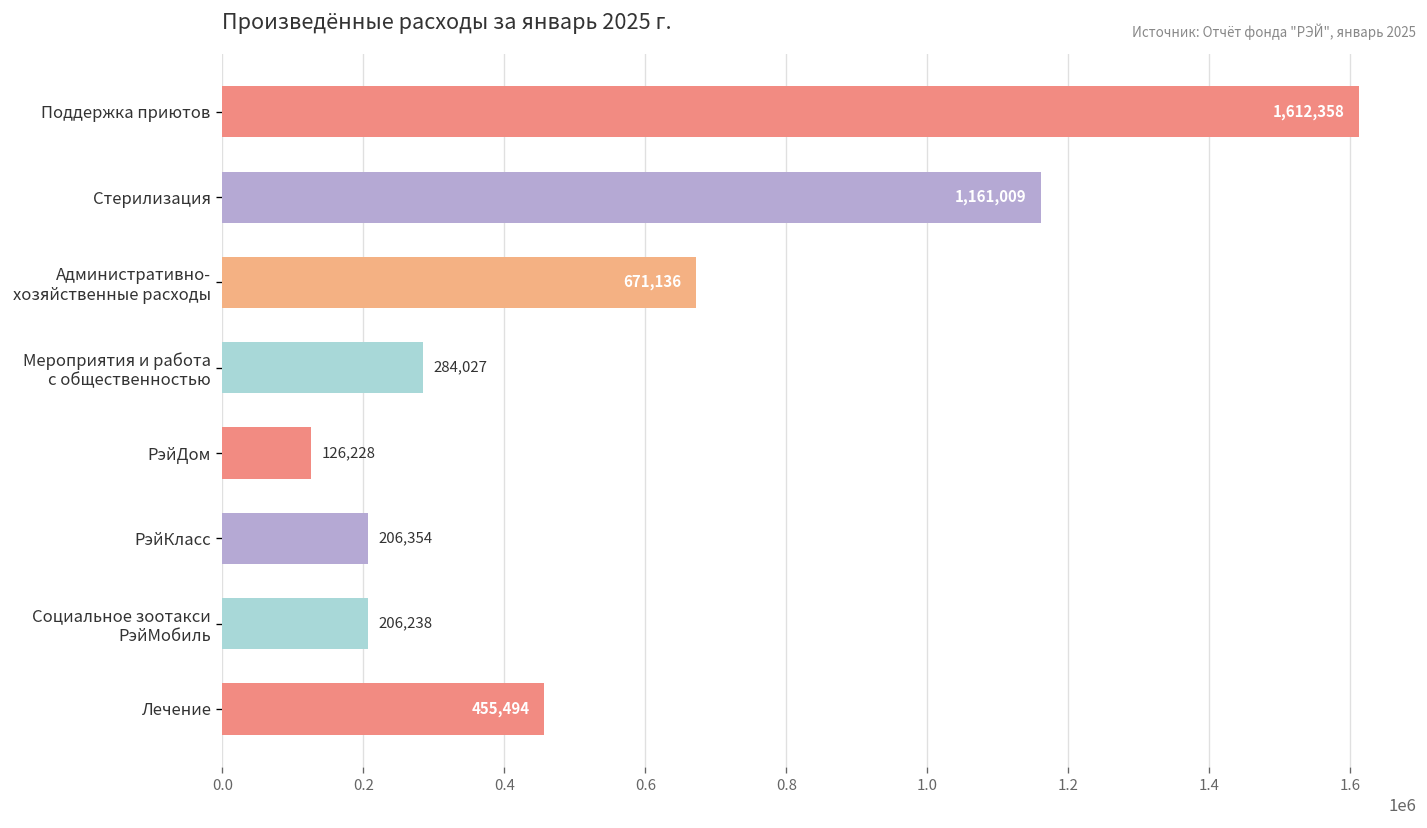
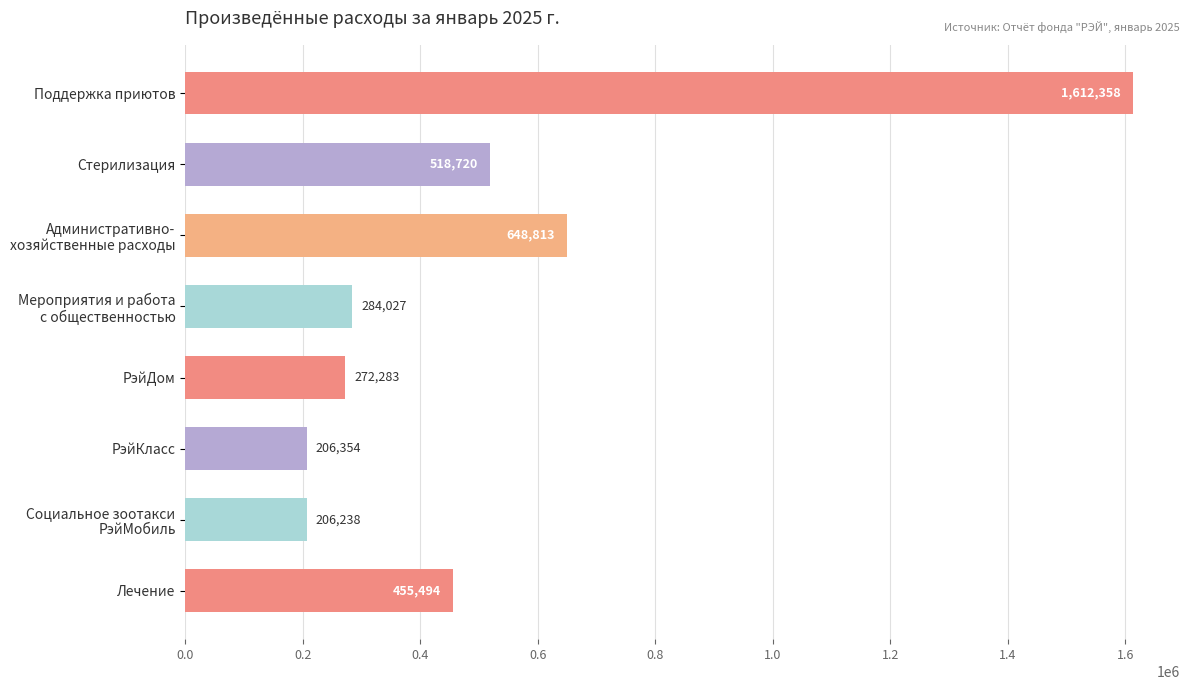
Стерилизация: 1,161,009 -> 518,720
Административно- хозяйственные расходы: 671,136 -> 648,813
РэйДом: 126,228 -> 272,283
